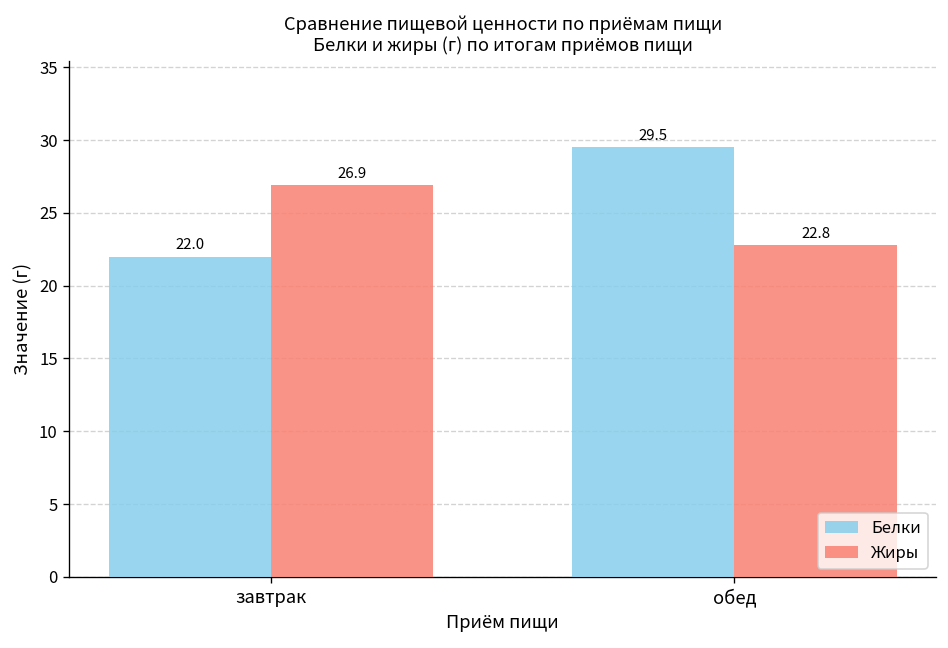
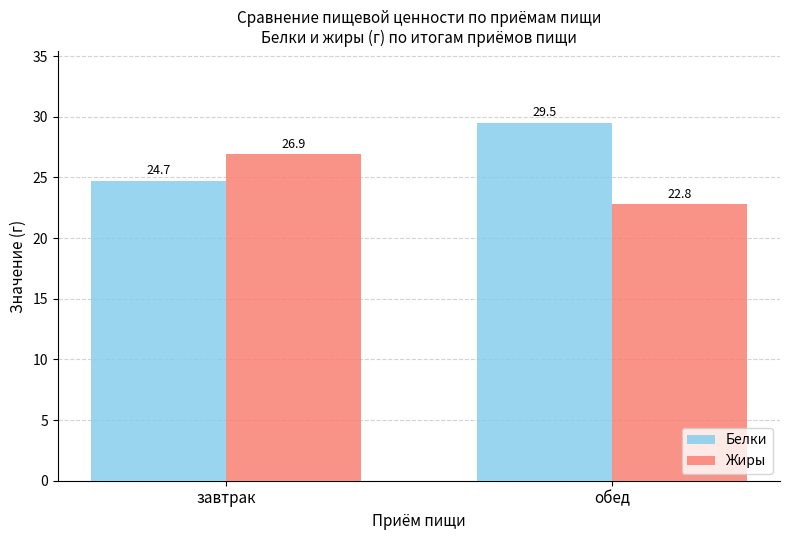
Белки, завтрак: 22.0 -> 24.7
